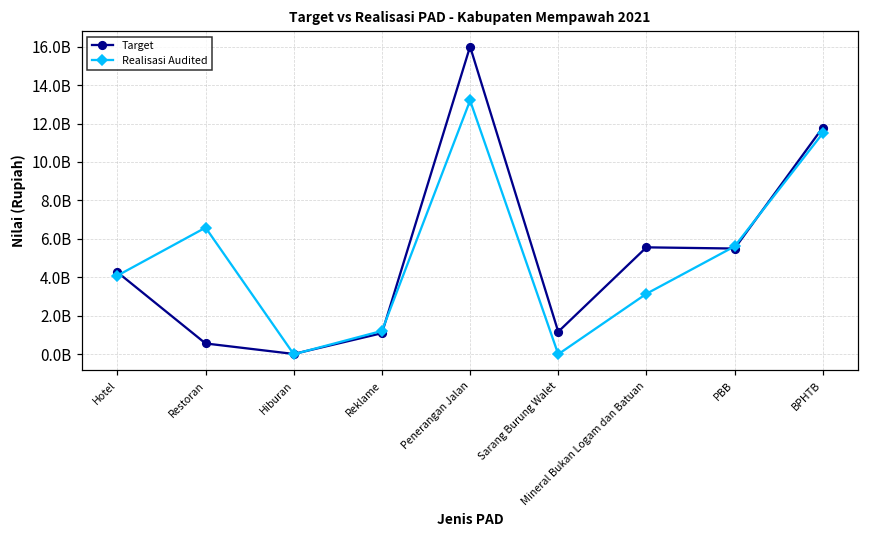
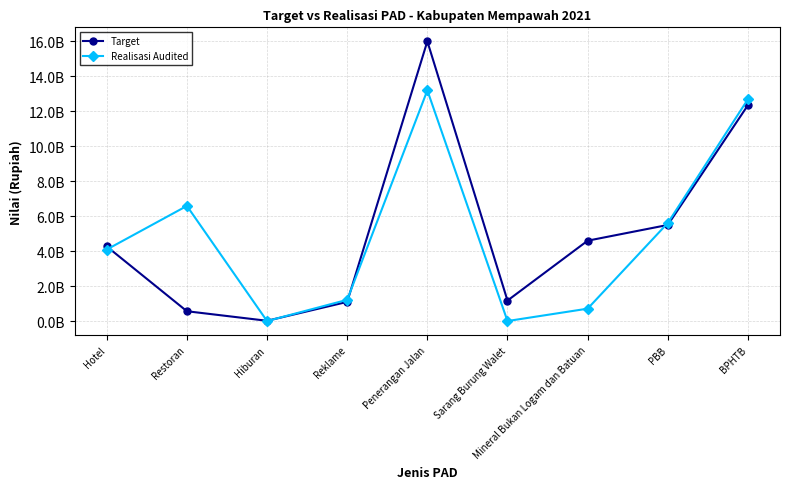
Target, Mineral Bukan Logam dan Batuan: 5600000000 -> 4600000000
Realisasi Audited, Mineral Bukan Logam dan Batuan: 3100000000 -> 700000000
Target, BPHTB: 11800000000 -> 12400000000
Realisasi Audited, BPHTB: 11500000000 -> 12700000000
